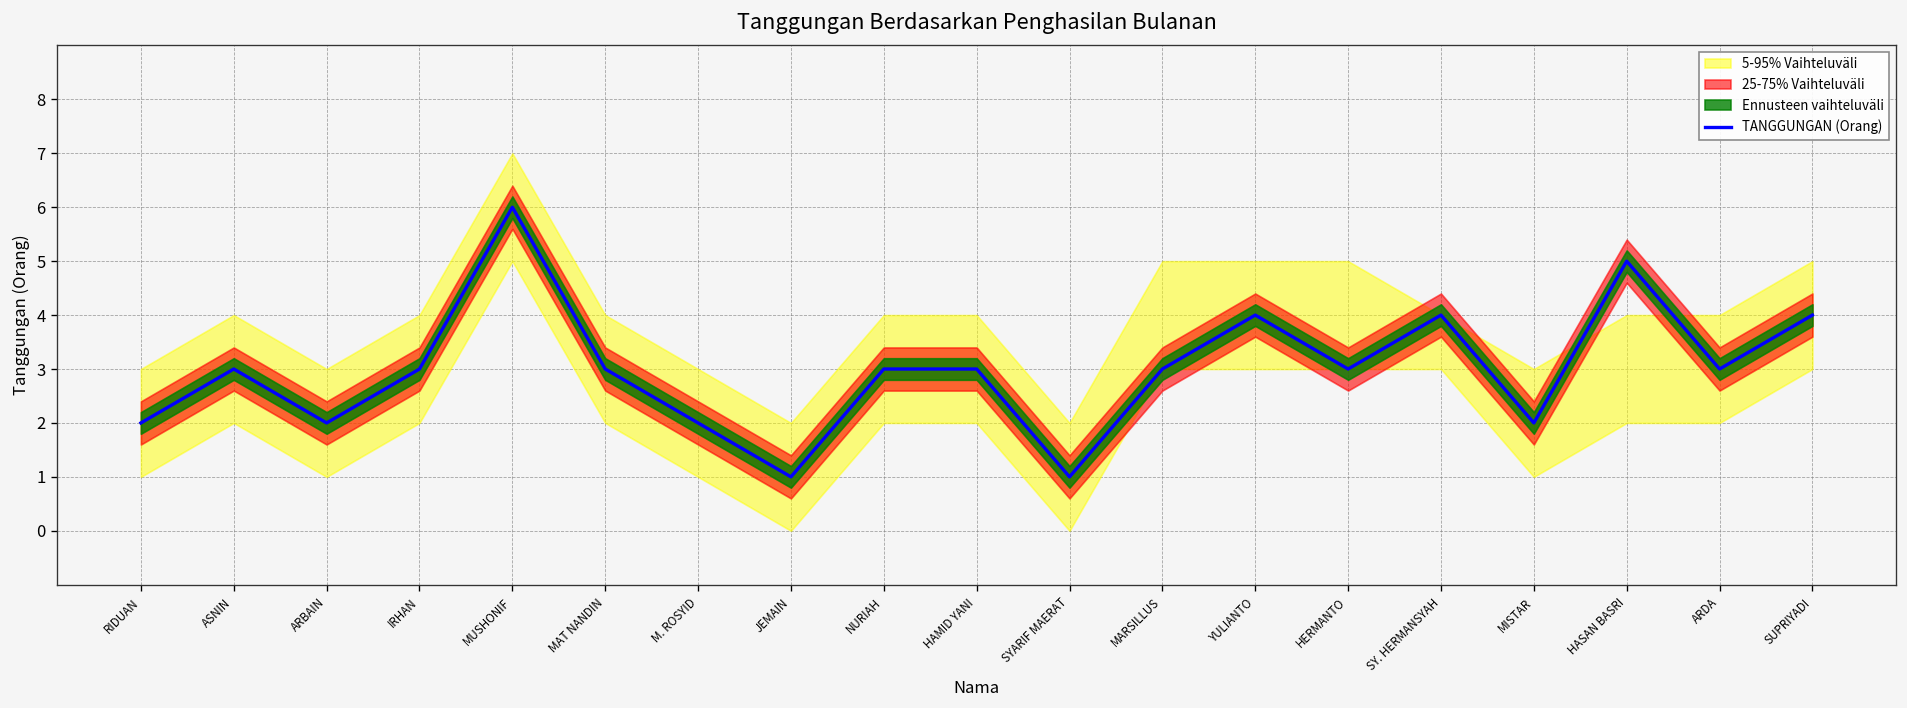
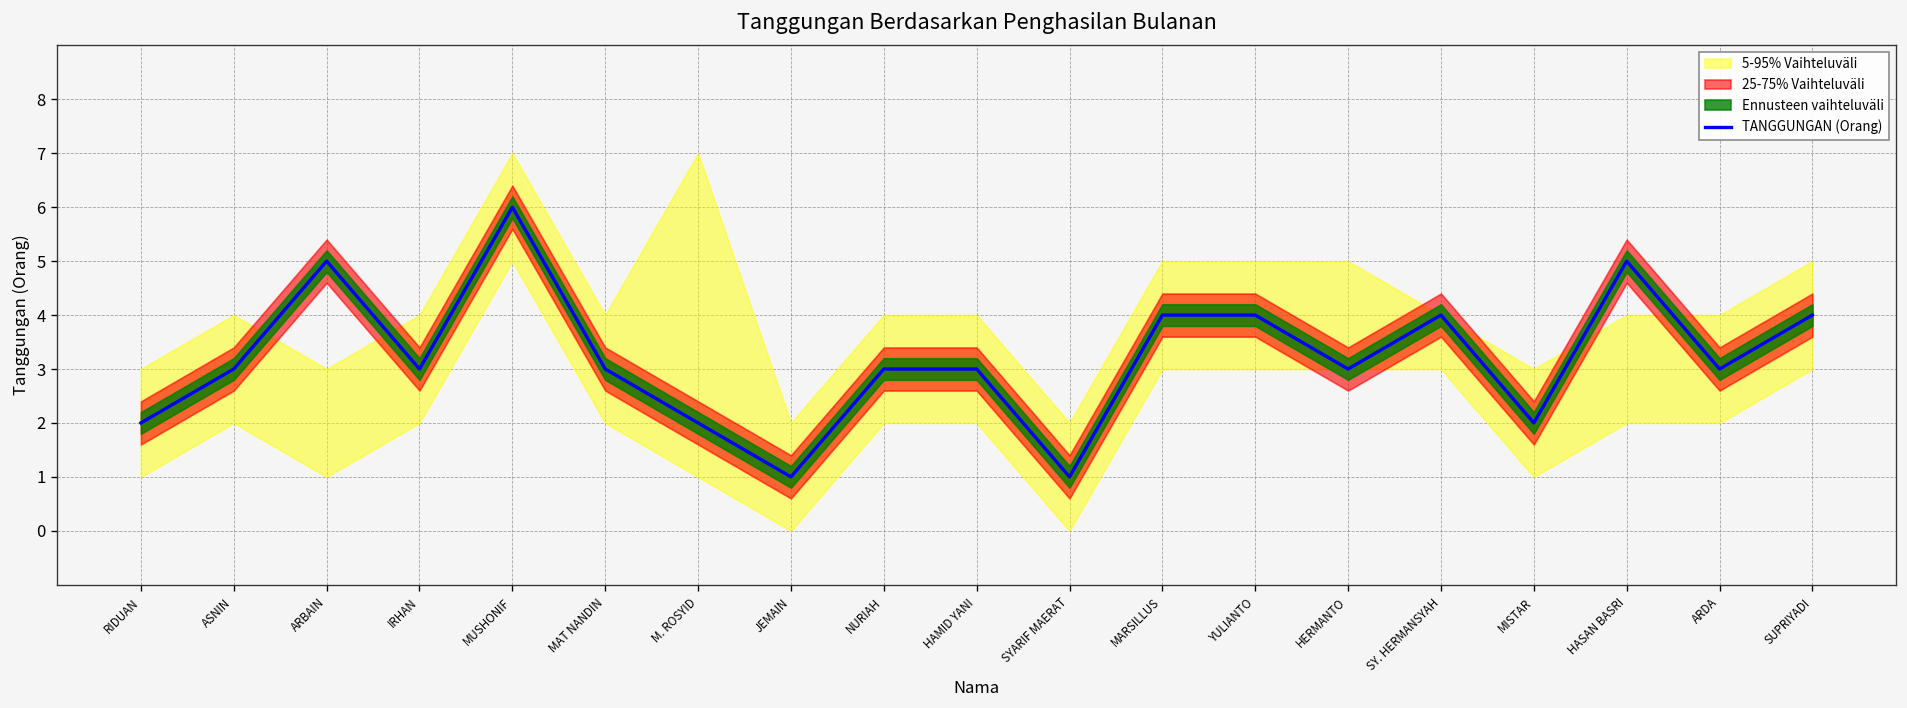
TANGGUNGAN (Orang), ARBAIN: 2 -> 5
5-95% Vaihteluväli, M. ROSYID: 3 -> 7
TANGGUNGAN (Orang), MARSILLUS: 3 -> 4
